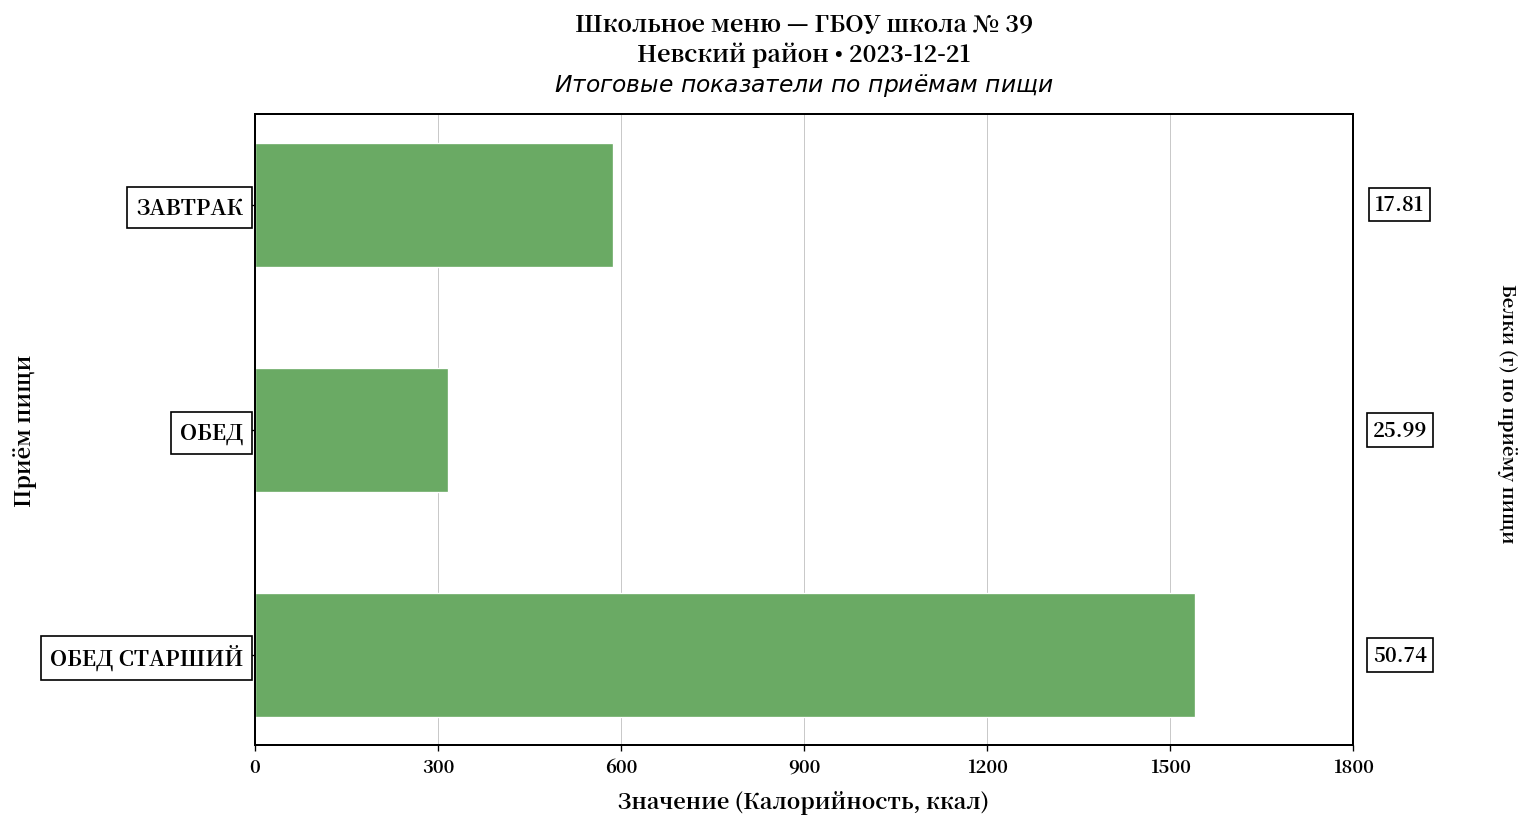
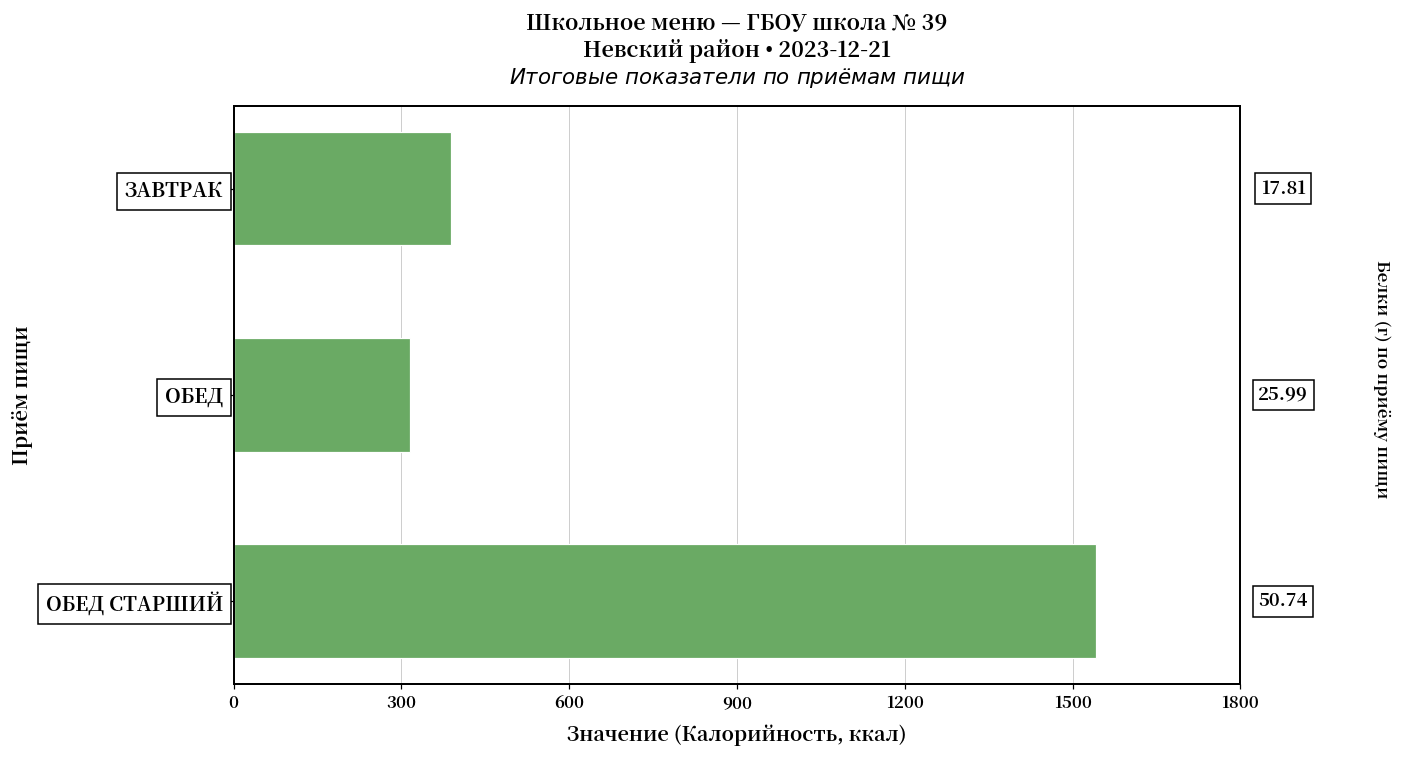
ЗАВТРАК: 590 -> 390
